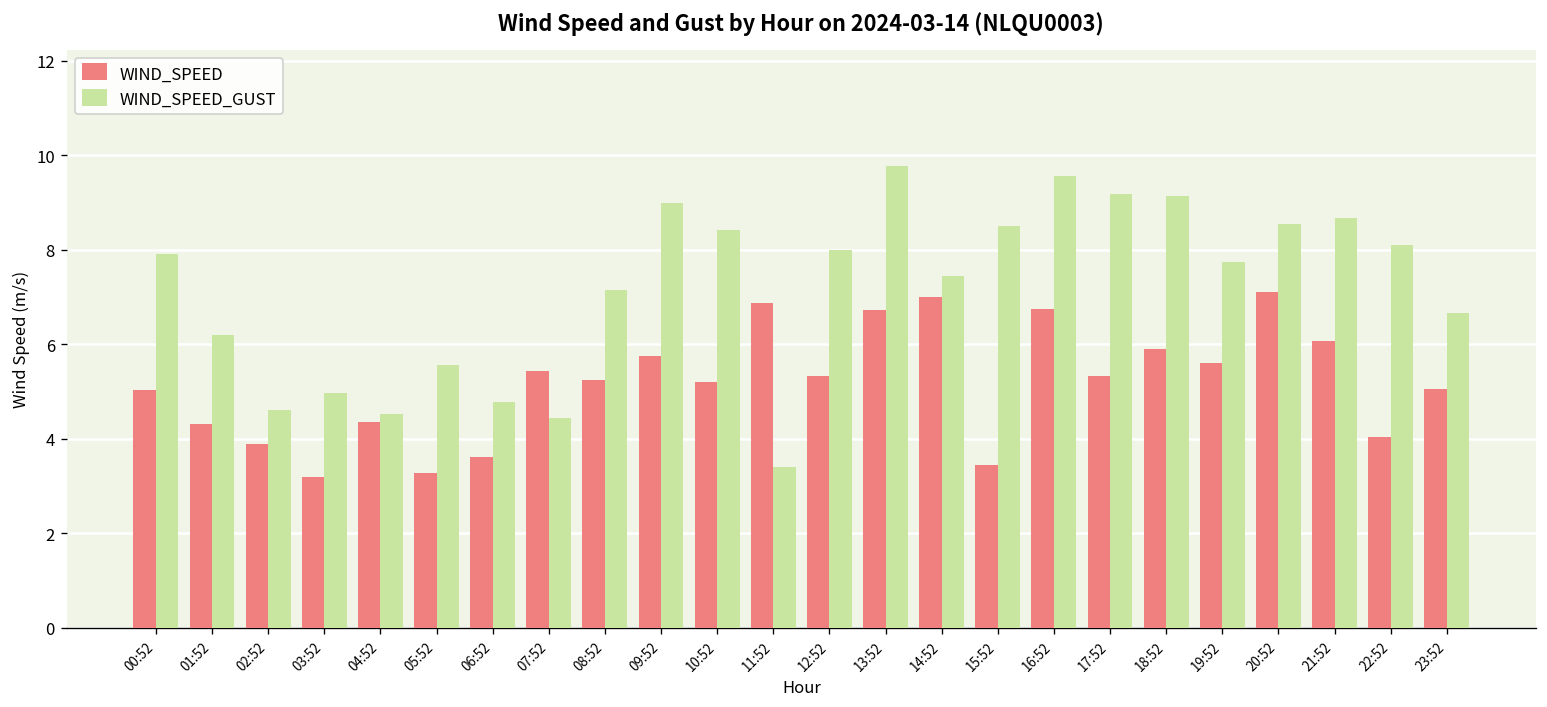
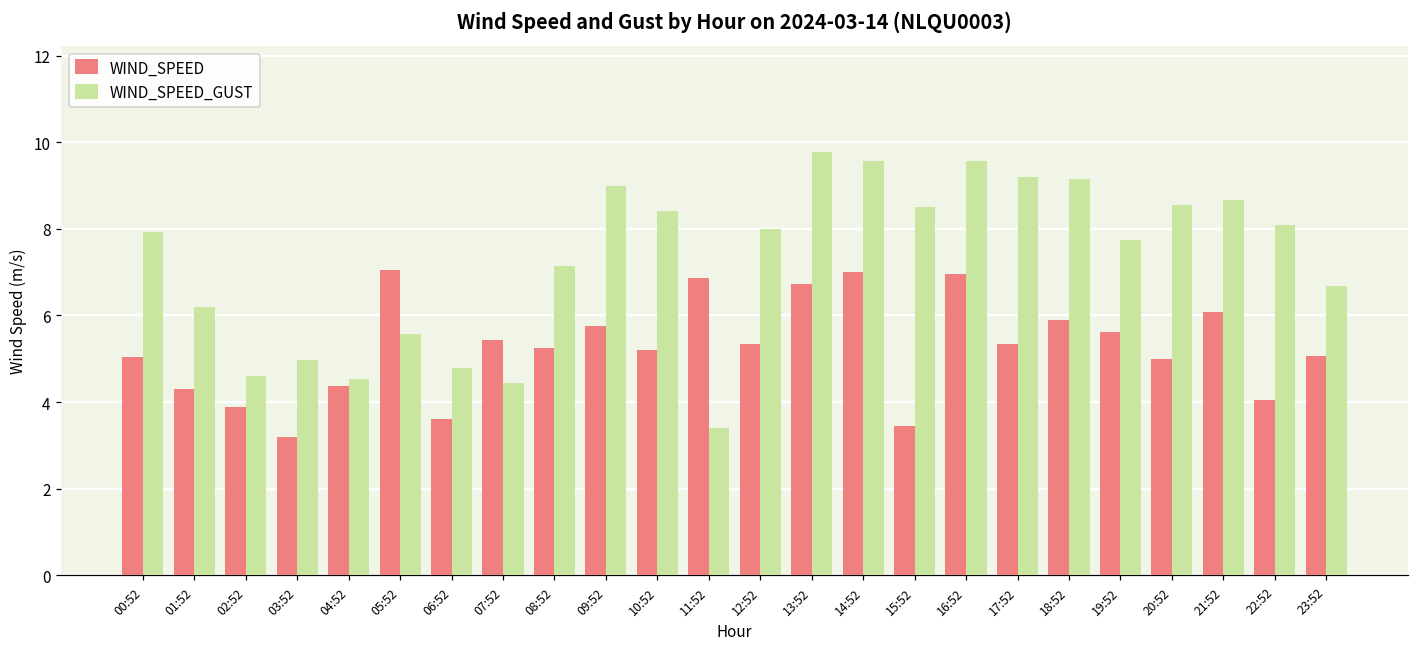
WIND_SPEED, 05:52: 3.3 -> 7.0
WIND_SPEED_GUST, 14:52: 7.5 -> 9.6
WIND_SPEED, 16:52: 6.8 -> 7.0
WIND_SPEED, 20:52: 7.1 -> 5.0
